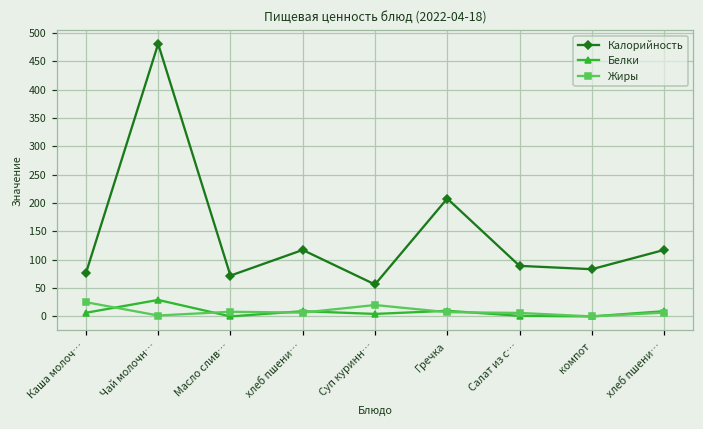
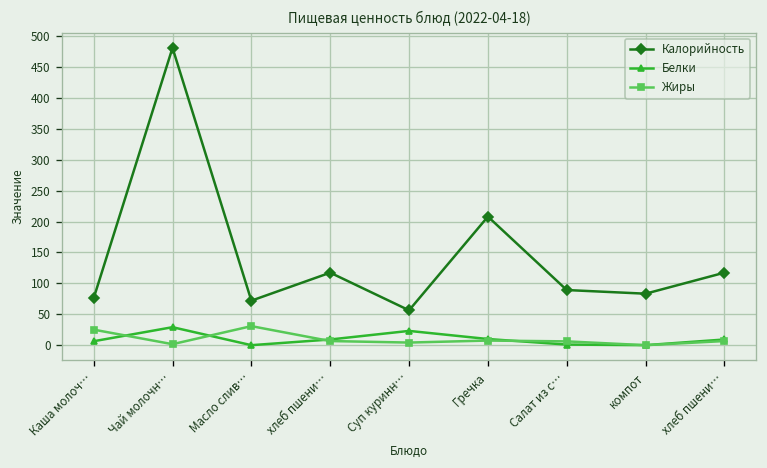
Жиры, Масло слив…: 10 -> 30
Белки, Суп куринн…: 0 -> 20
Жиры, Суп куринн…: 20 -> 0
